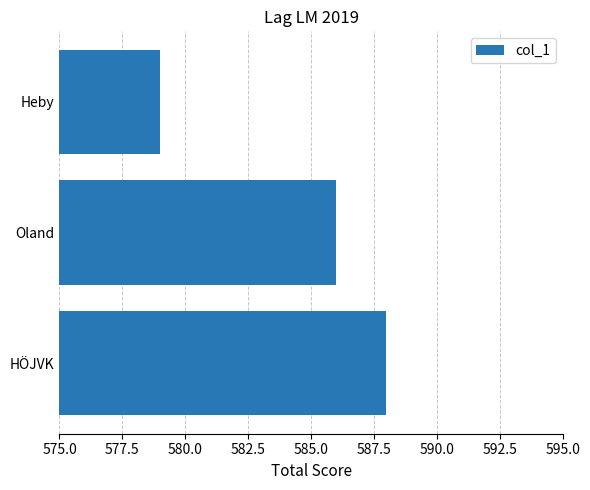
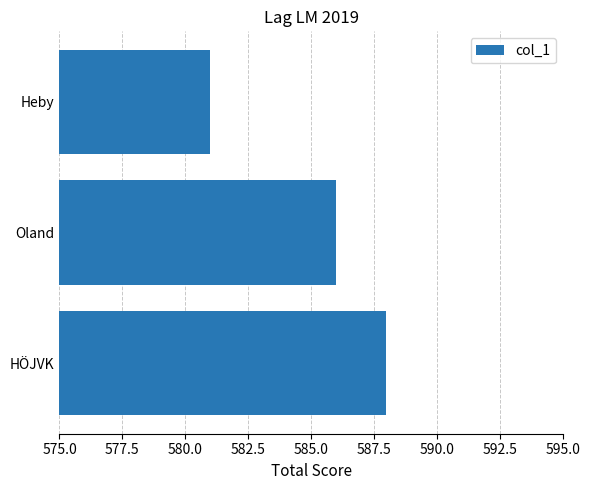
Heby: 579 -> 581
